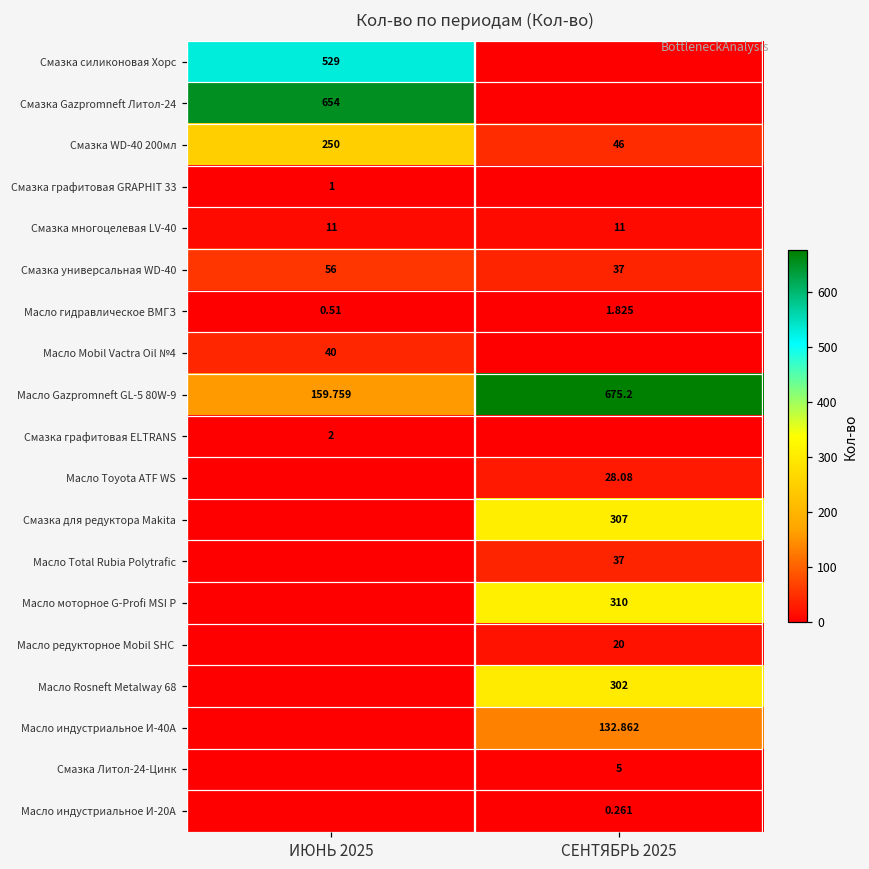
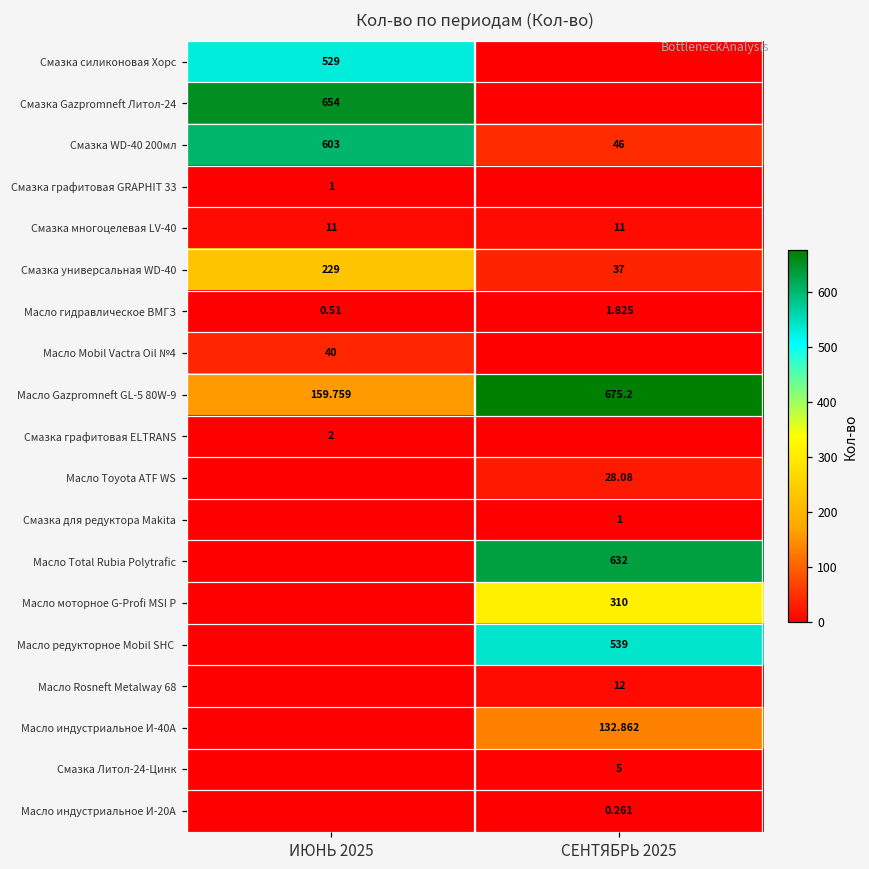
Смазка WD-40 200мл, ИЮНЬ 2025: 250 -> 603
Смазка универсальная WD-40, ИЮНЬ 2025: 56 -> 229
Смазка для редуктора Makita, СЕНТЯБРЬ 2025: 307 -> 1
Масло Total Rubia Polytrafic, СЕНТЯБРЬ 2025: 37 -> 632
Масло редукторное Mobil SHC, СЕНТЯБРЬ 2025: 20 -> 539
Масло Rosneft Metalway 68, СЕНТЯБРЬ 2025: 302 -> 12
